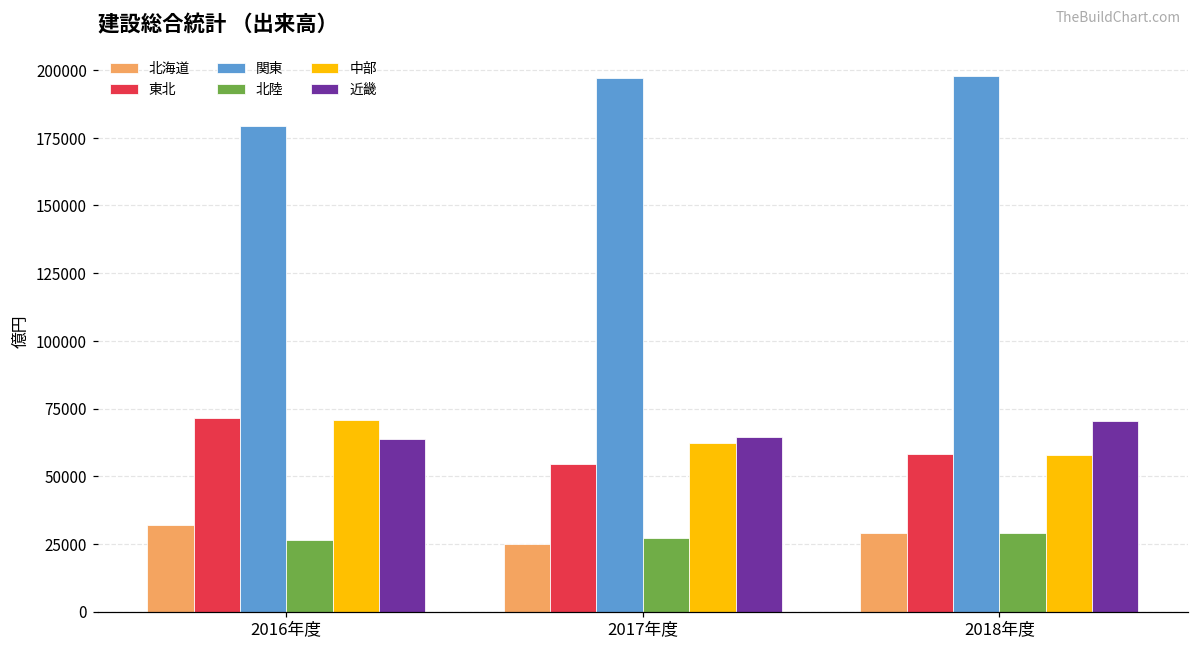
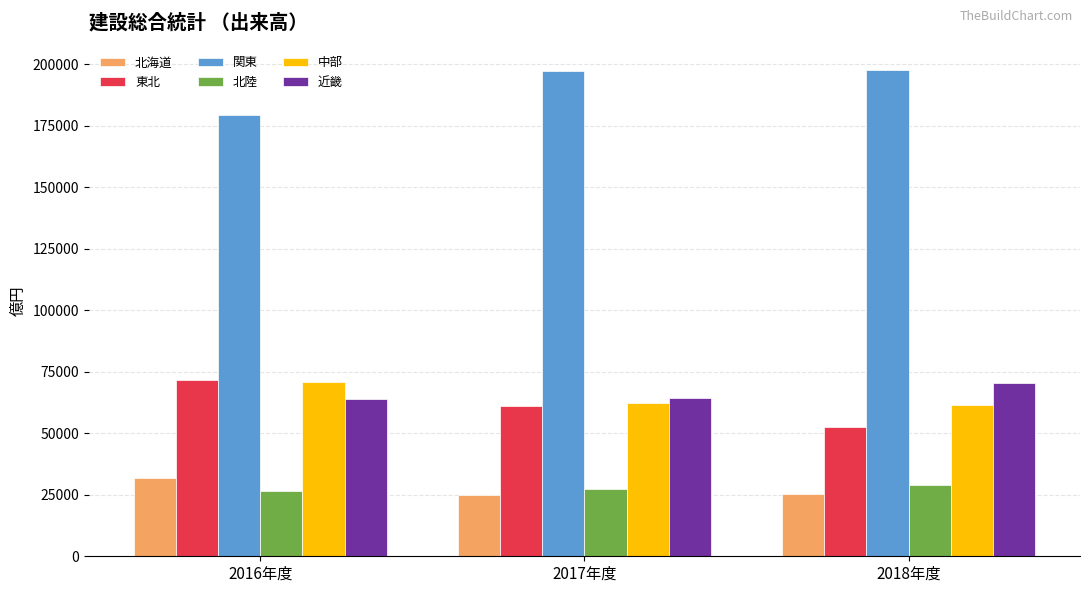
東北, 2017年度: 55000 -> 61000
北海道, 2018年度: 29000 -> 25000
東北, 2018年度: 58000 -> 52000
中部, 2018年度: 58000 -> 62000
